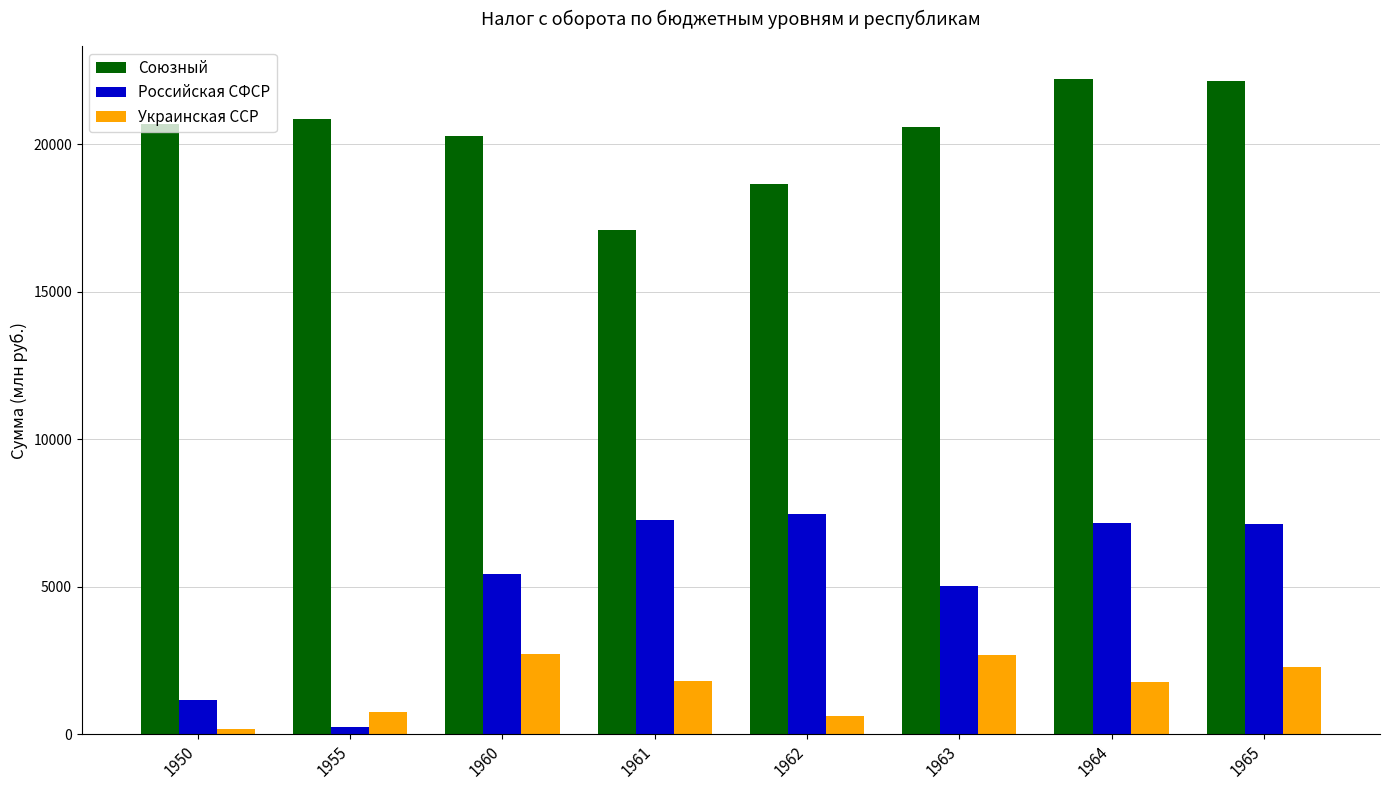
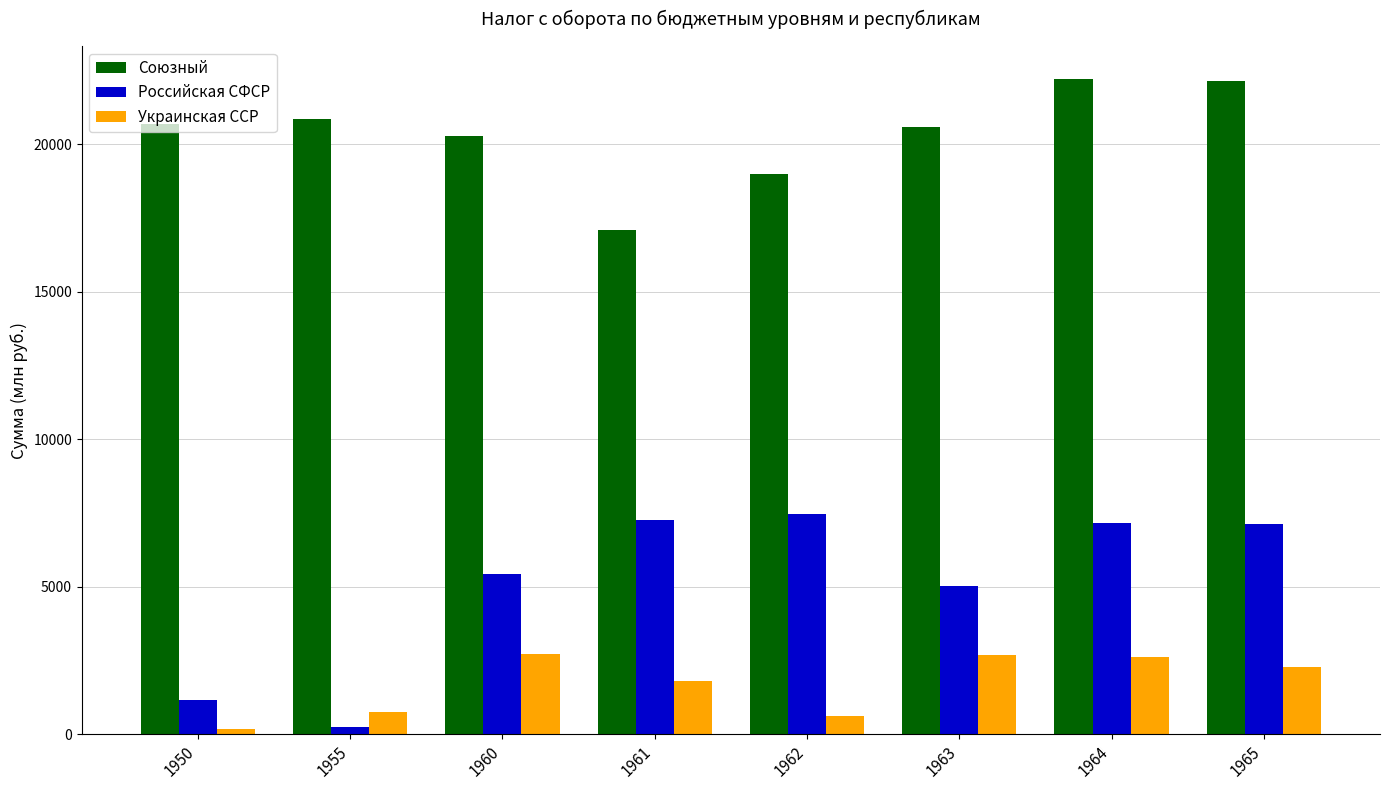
Союзный, 1962: 18600 -> 19000
Украинская ССР, 1964: 1800 -> 2600
